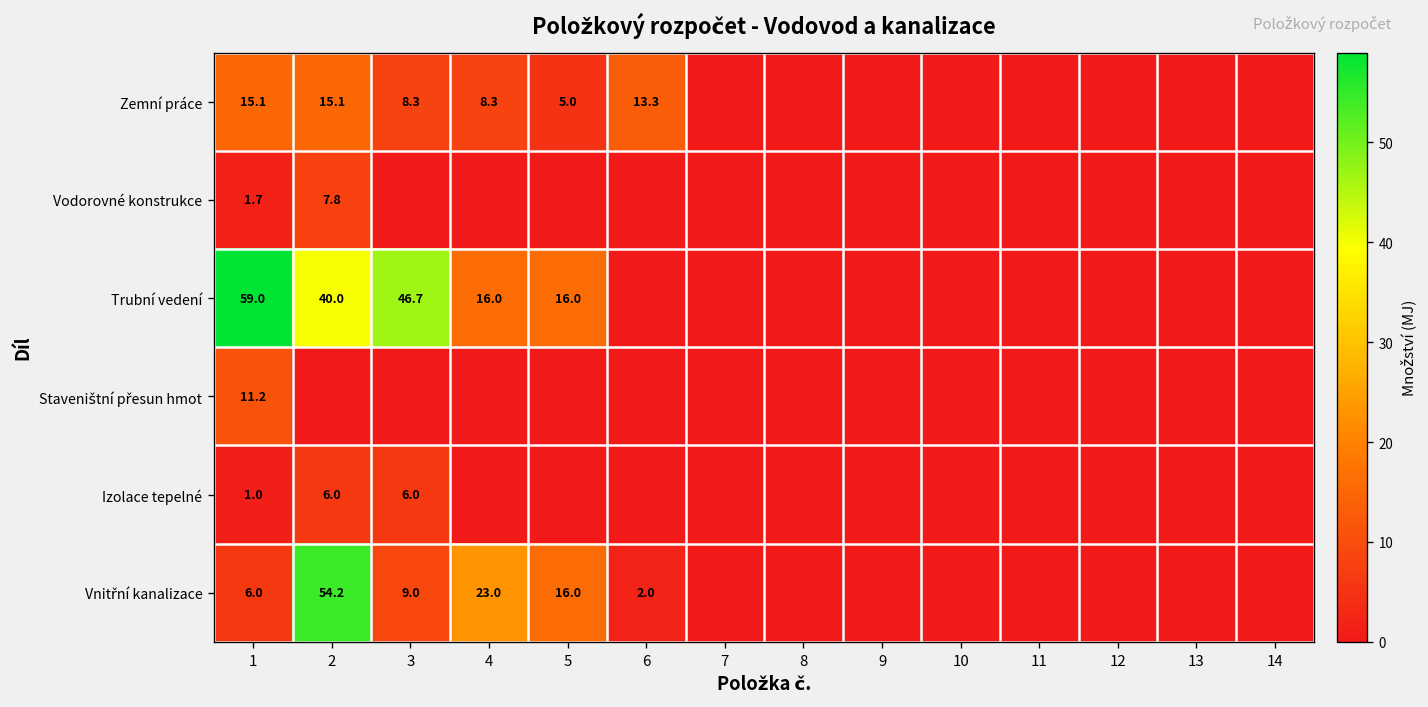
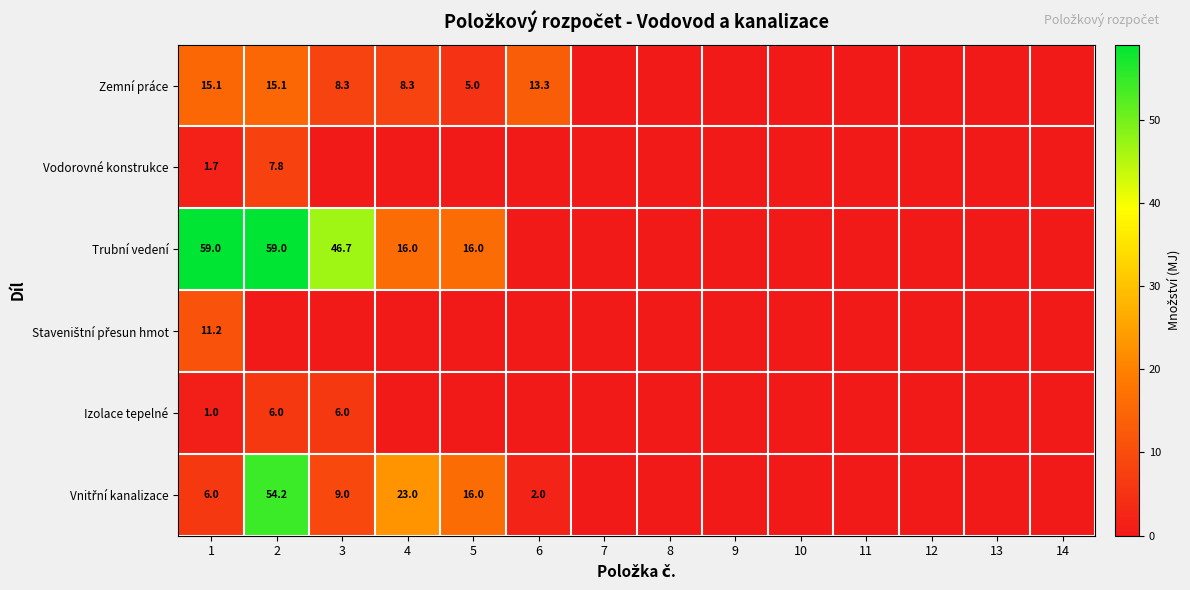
Trubní vedení, 2: 40.0 -> 59.0
